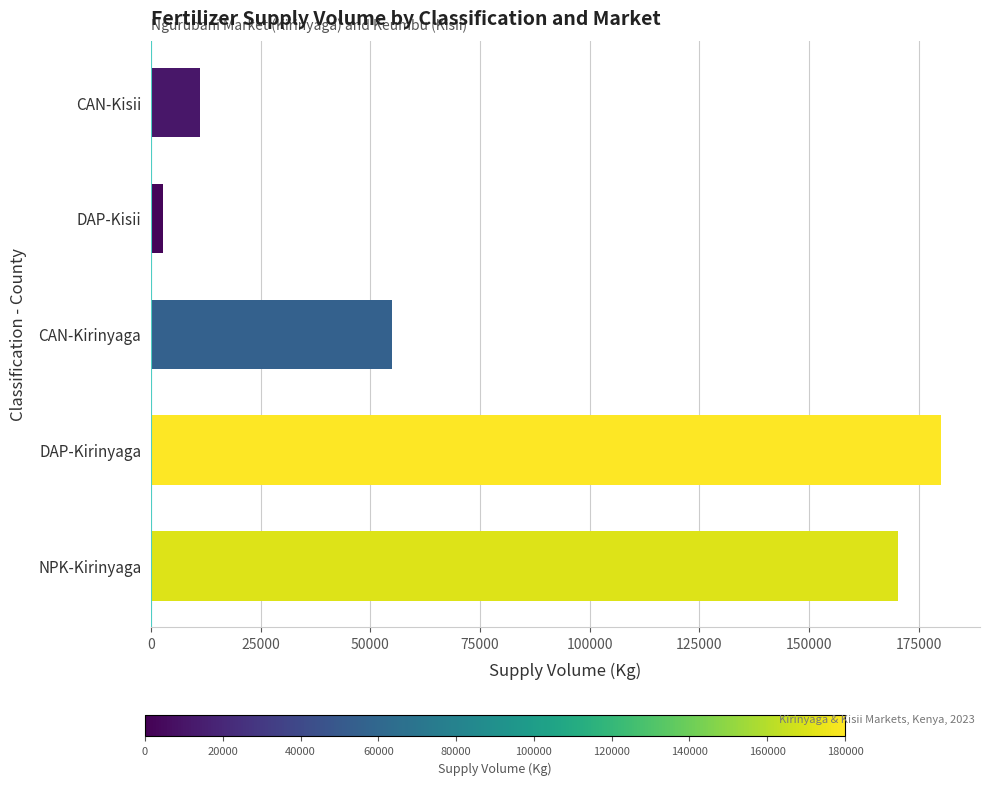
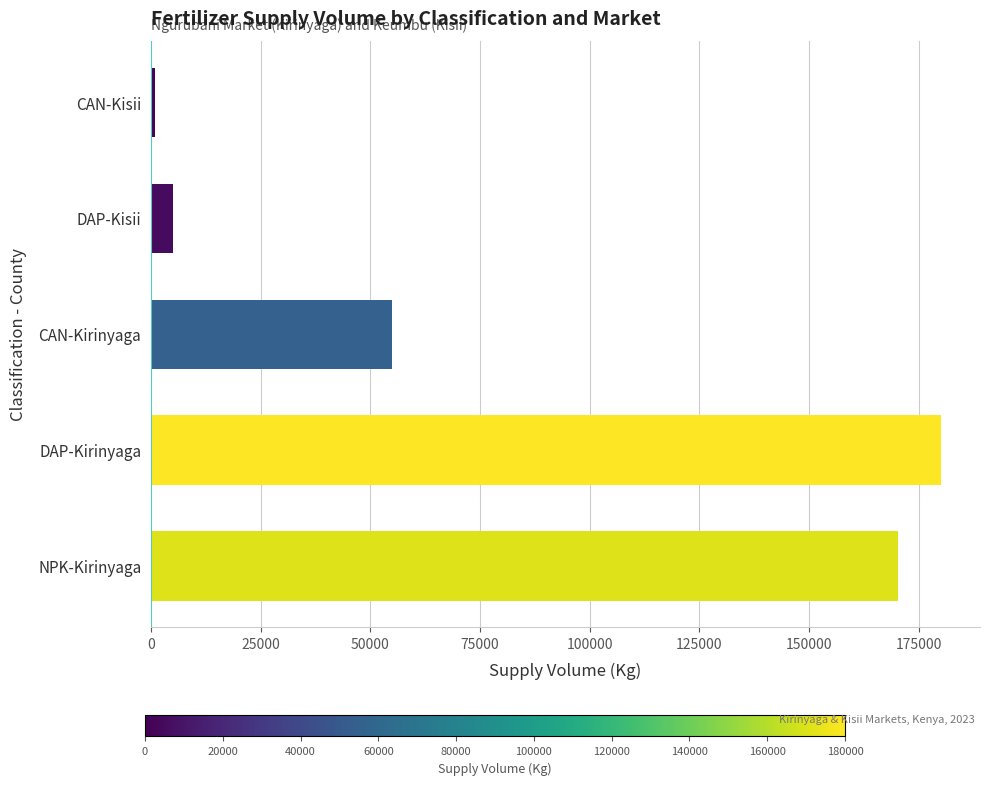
CAN-Kisii: 11000 -> 1000
DAP-Kisii: 3000 -> 5000
